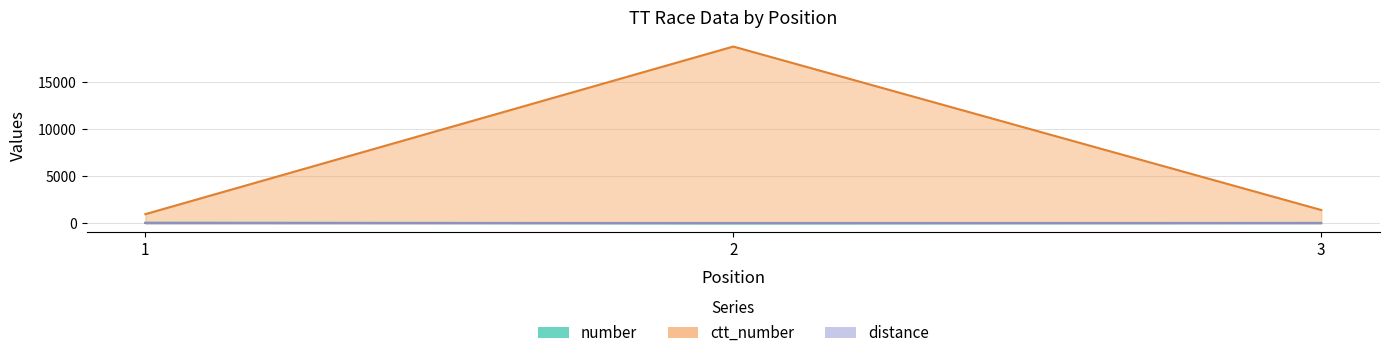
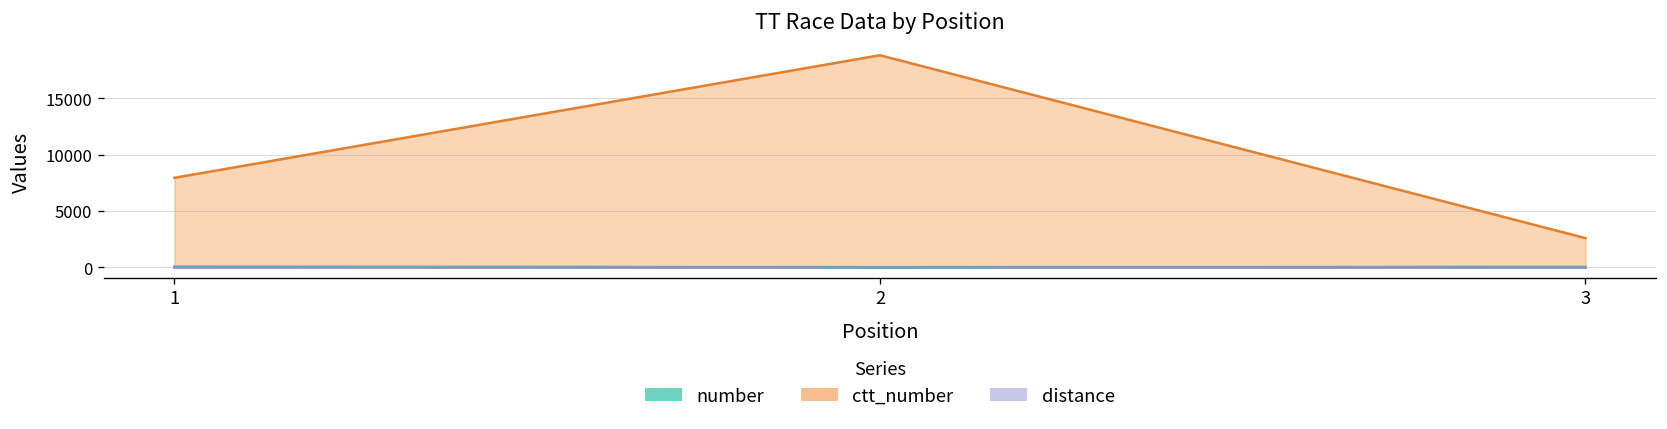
ctt_number, 1: 1000 -> 8000
ctt_number, 3: 1000 -> 3000
